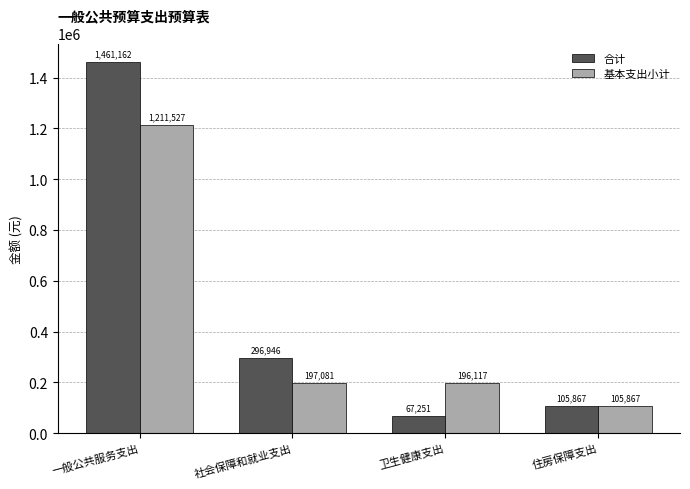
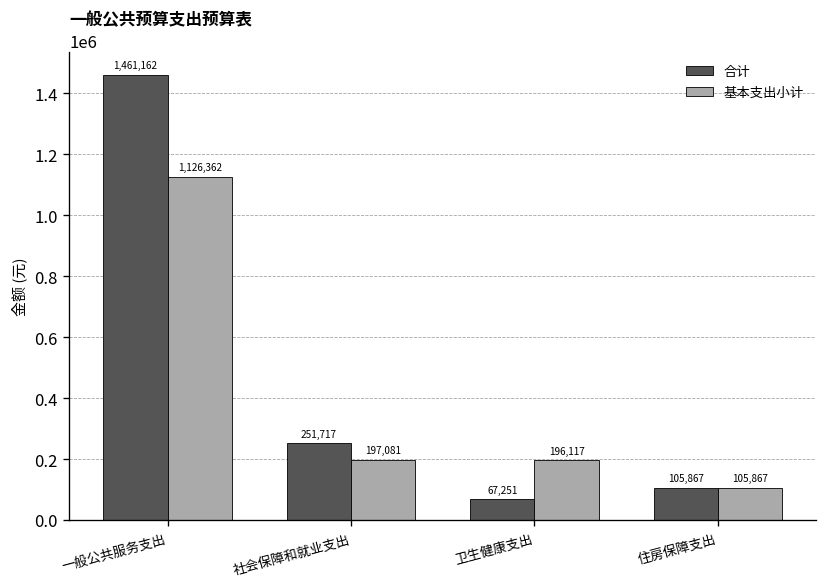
基本支出小计, 一般公共服务支出: 1,211,527 -> 1,126,362
合计, 社会保障和就业支出: 296,946 -> 251,717
